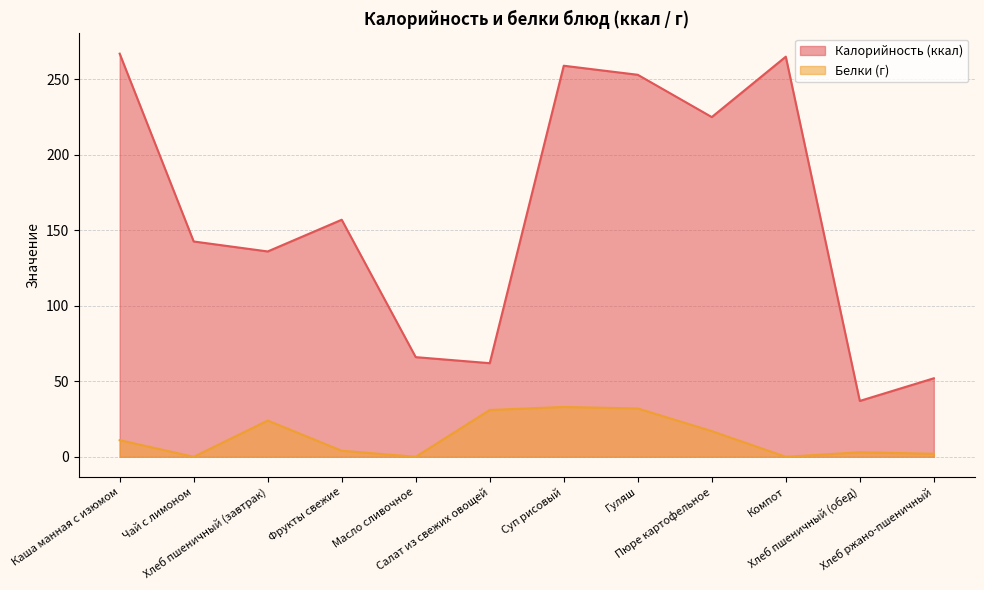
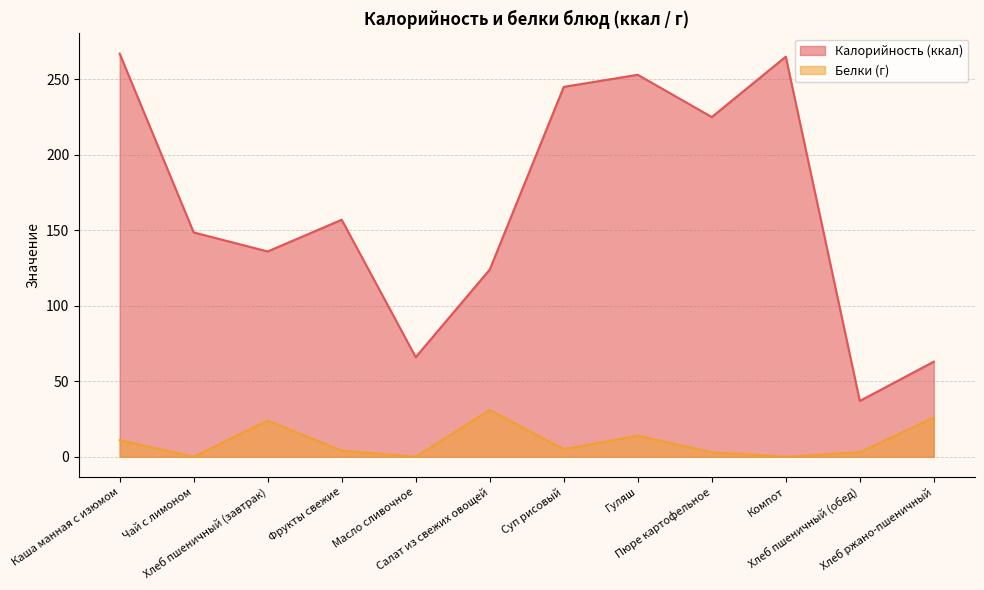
Калорийность (ккал), Чай с лимоном: 143 -> 149
Калорийность (ккал), Салат из свежих овощей: 62 -> 124
Калорийность (ккал), Суп рисовый: 259 -> 245
Белки (г), Суп рисовый: 33 -> 5
Белки (г), Гуляш: 32 -> 14
Белки (г), Пюре картофельное: 17 -> 3
Калорийность (ккал), Хлеб ржано-пшеничный: 52 -> 63
Белки (г), Хлеб ржано-пшеничный: 2 -> 26
